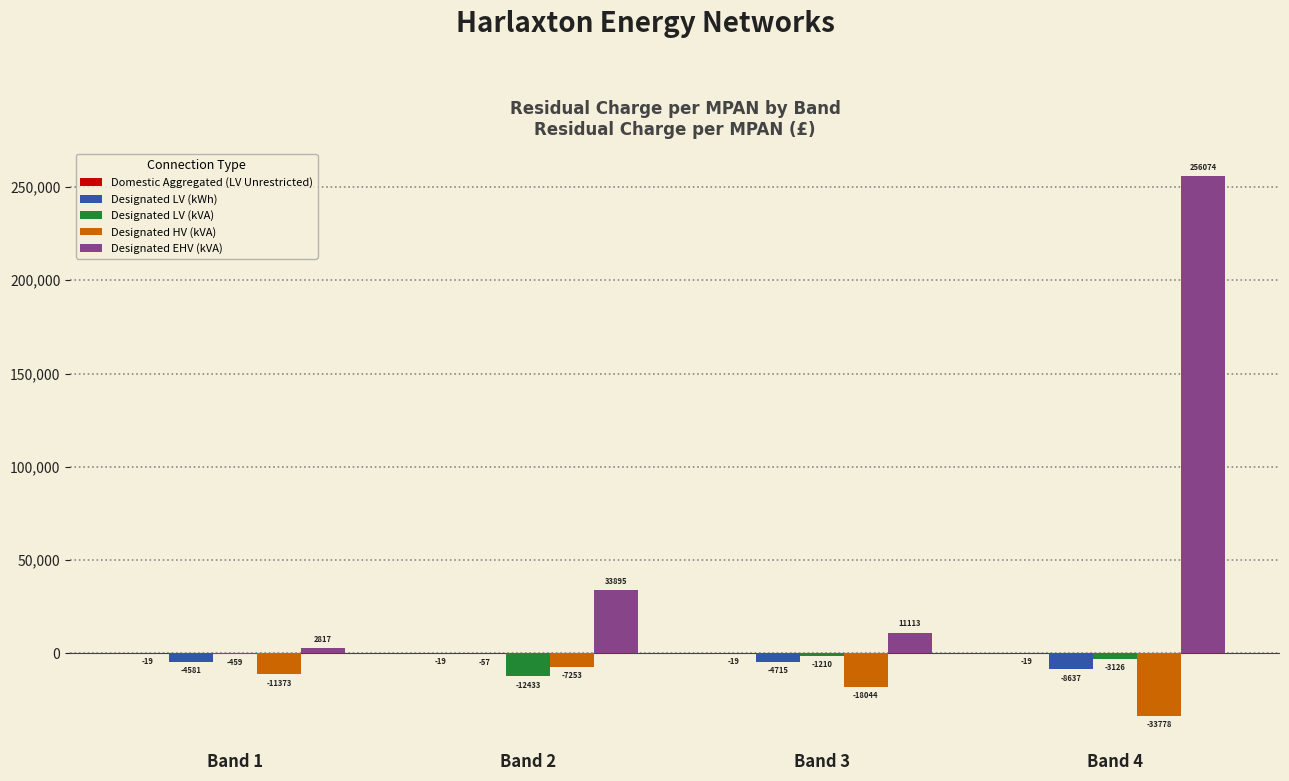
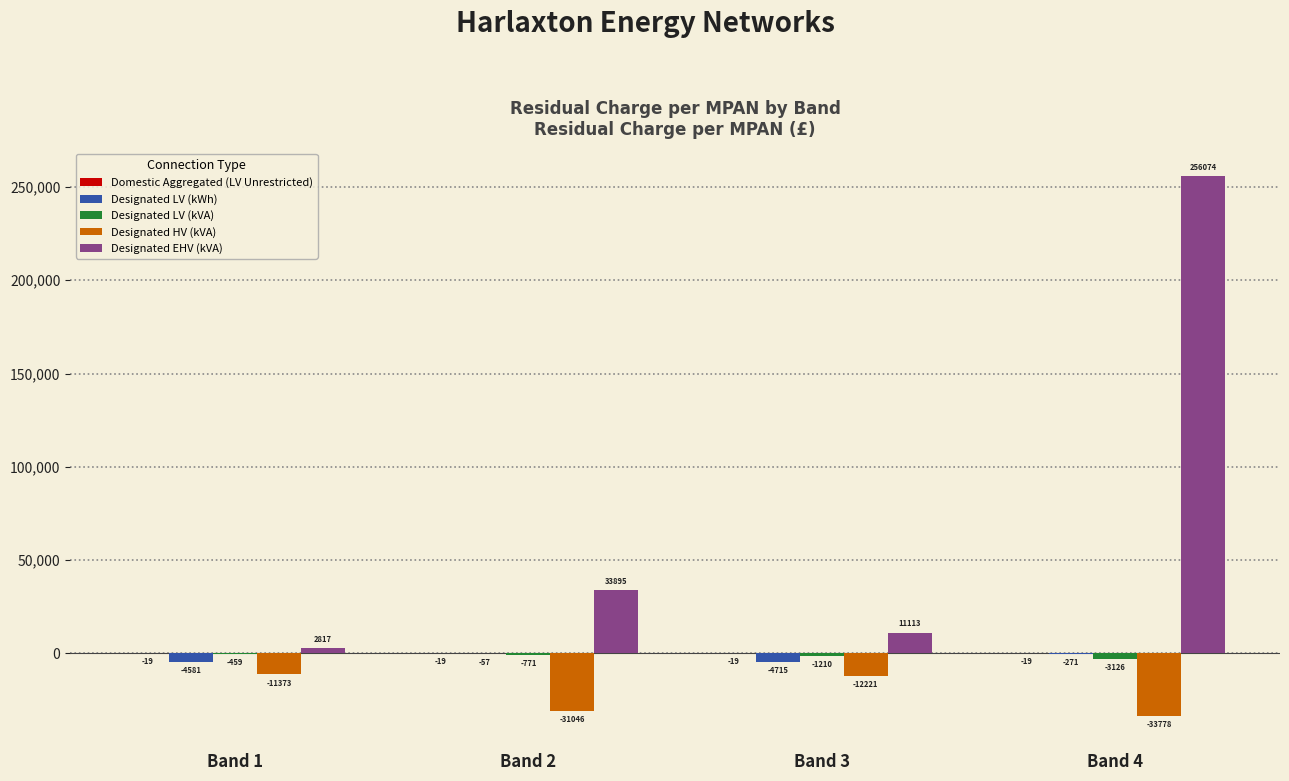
Designated LV (kVA), Band 2: -12433 -> -771
Designated HV (kVA), Band 2: -7253 -> -31046
Designated HV (kVA), Band 3: -18044 -> -12221
Designated LV (kWh), Band 4: -8637 -> -271
